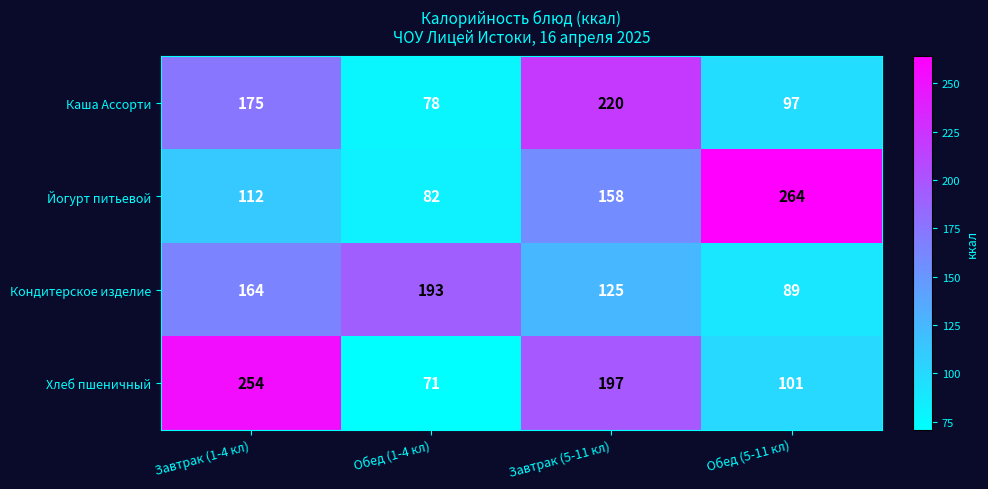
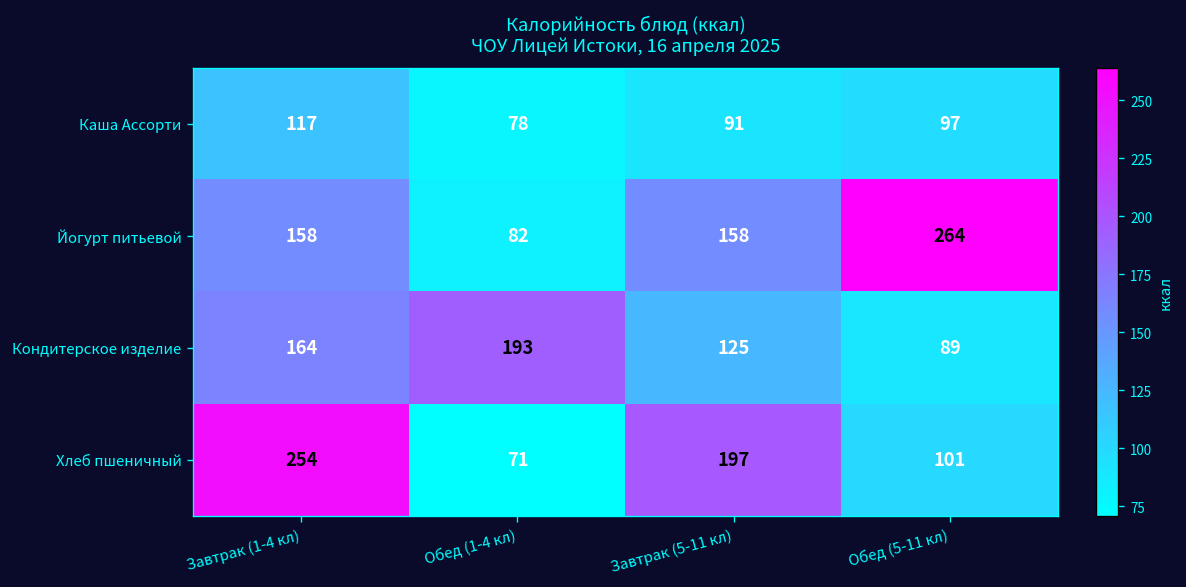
Каша Ассорти, Завтрак (1-4 кл): 175 -> 117
Каша Ассорти, Завтрак (5-11 кл): 220 -> 91
Йогурт питьевой, Завтрак (1-4 кл): 112 -> 158
